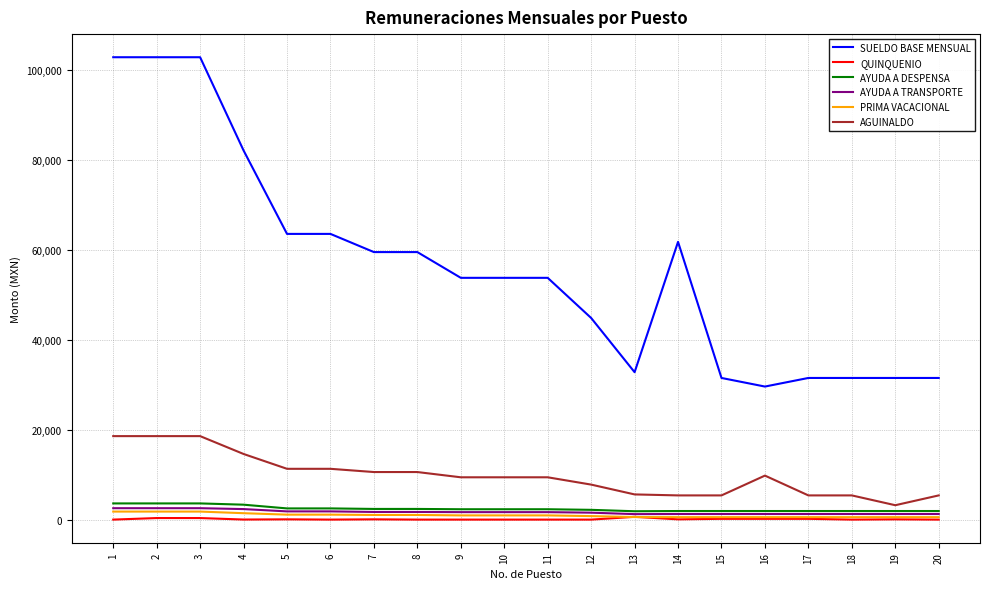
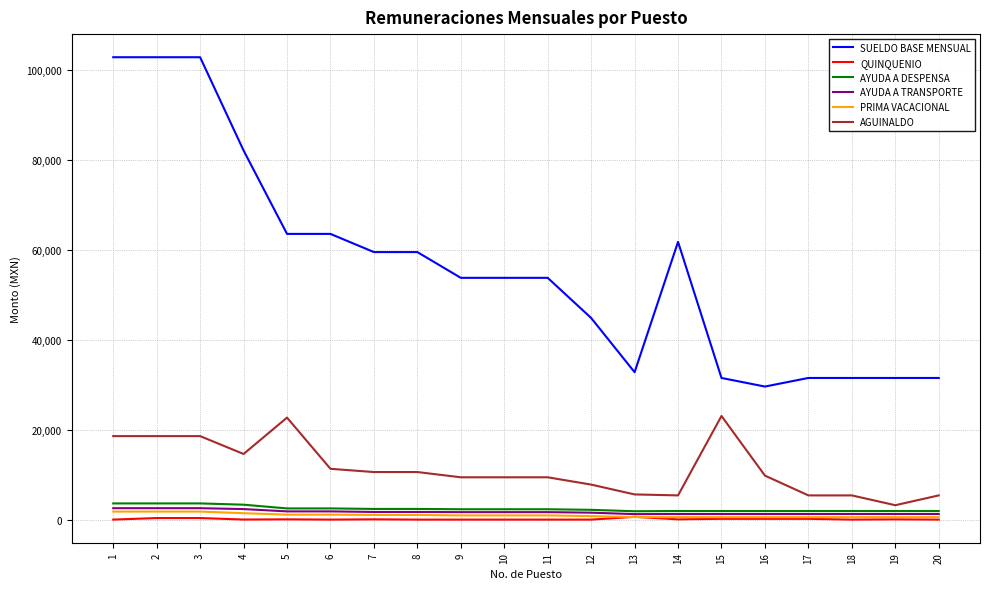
AGUINALDO, 5: 11,000 -> 23,000
AGUINALDO, 15: 5,000 -> 23,000
